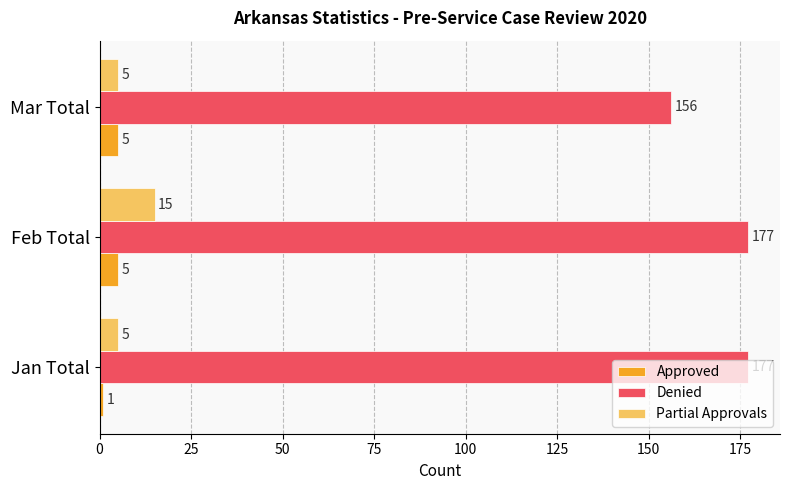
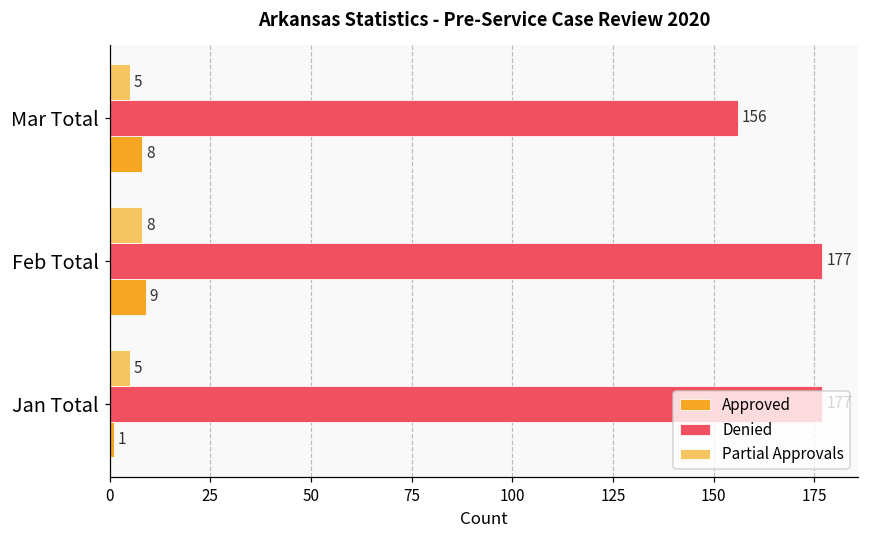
Approved, Mar Total: 5 -> 8
Partial Approvals, Feb Total: 15 -> 8
Approved, Feb Total: 5 -> 9
